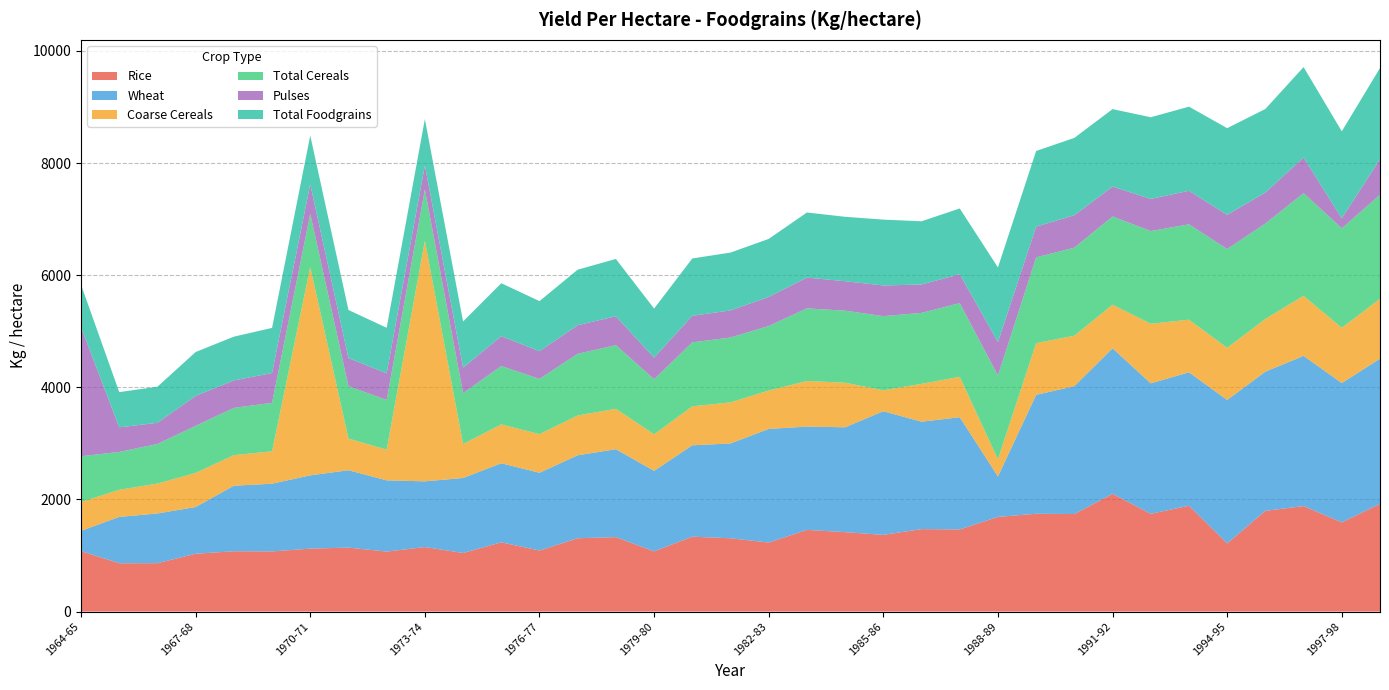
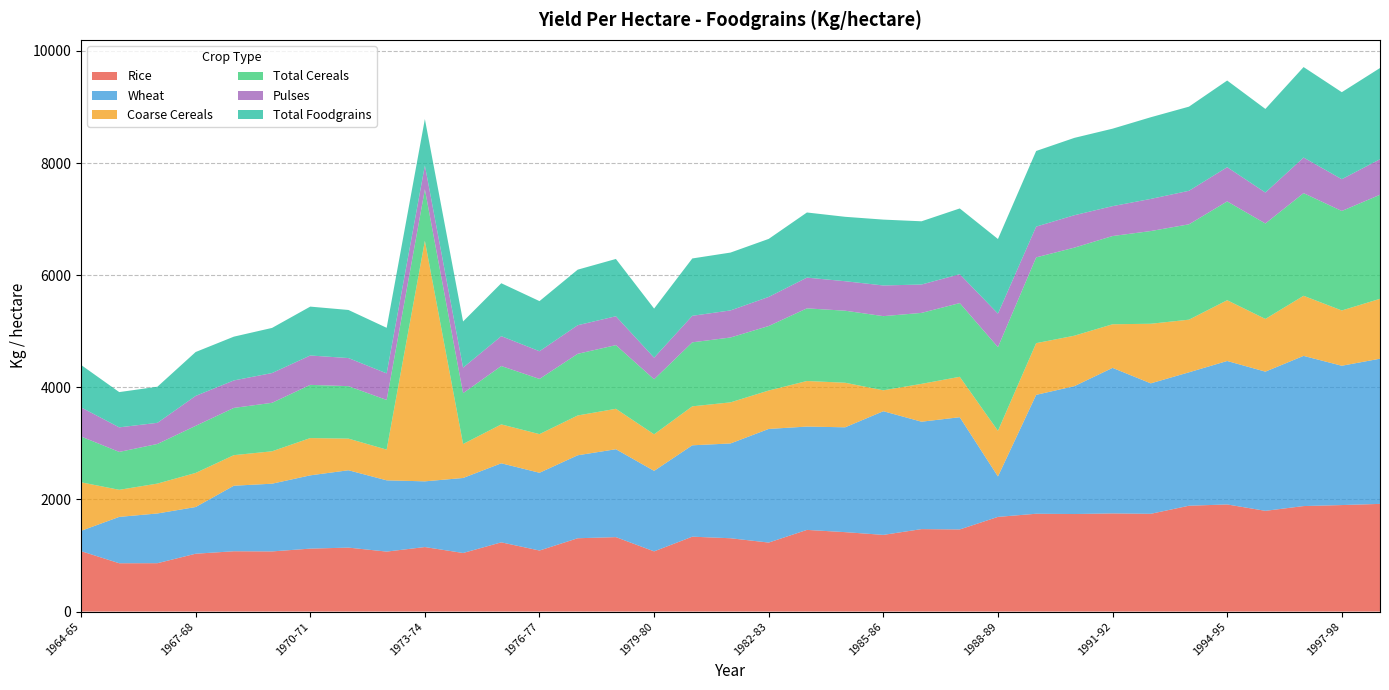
Coarse Cereals, 1964-65: 500 -> 900
Pulses, 1964-65: 2300 -> 500
Coarse Cereals, 1970-71: 3700 -> 700
Coarse Cereals, 1988-89: 300 -> 800
Rice, 1991-92: 2100 -> 1800
Rice, 1994-95: 1200 -> 1900
Coarse Cereals, 1994-95: 900 -> 1100
Rice, 1997-98: 1600 -> 1900
Pulses, 1997-98: 200 -> 600
